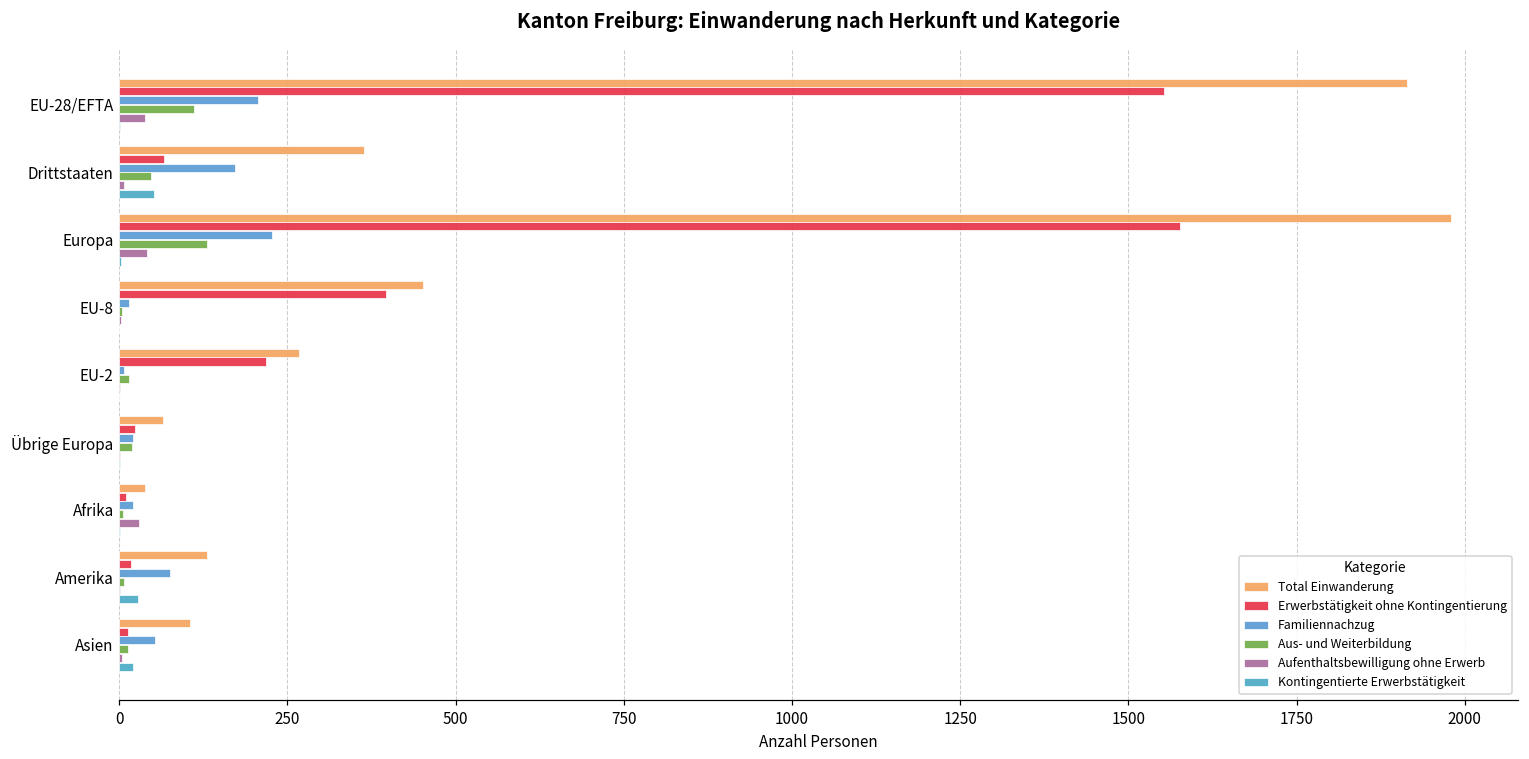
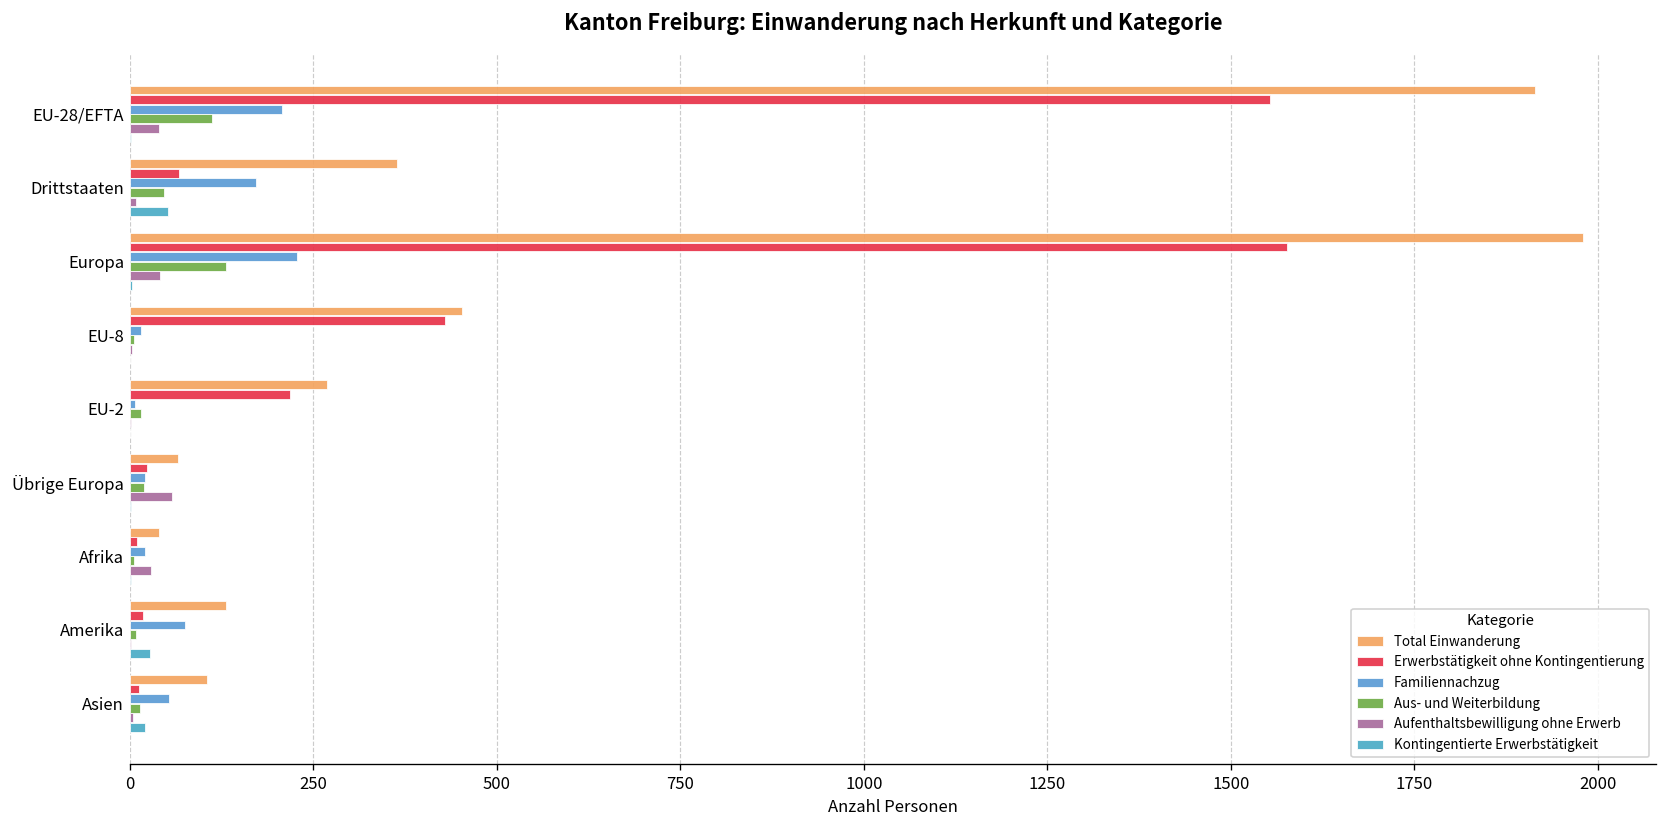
Erwerbstätigkeit ohne Kontingentierung, EU-8: 400 -> 430
Aufenthaltsbewilligung ohne Erwerb, Übrige Europa: 0 -> 60
